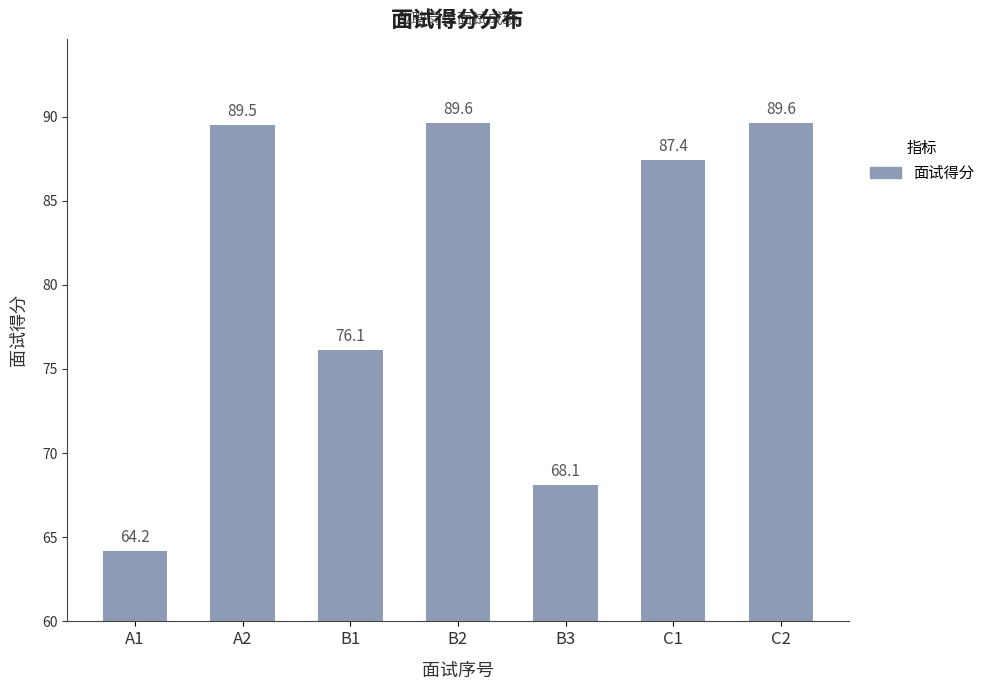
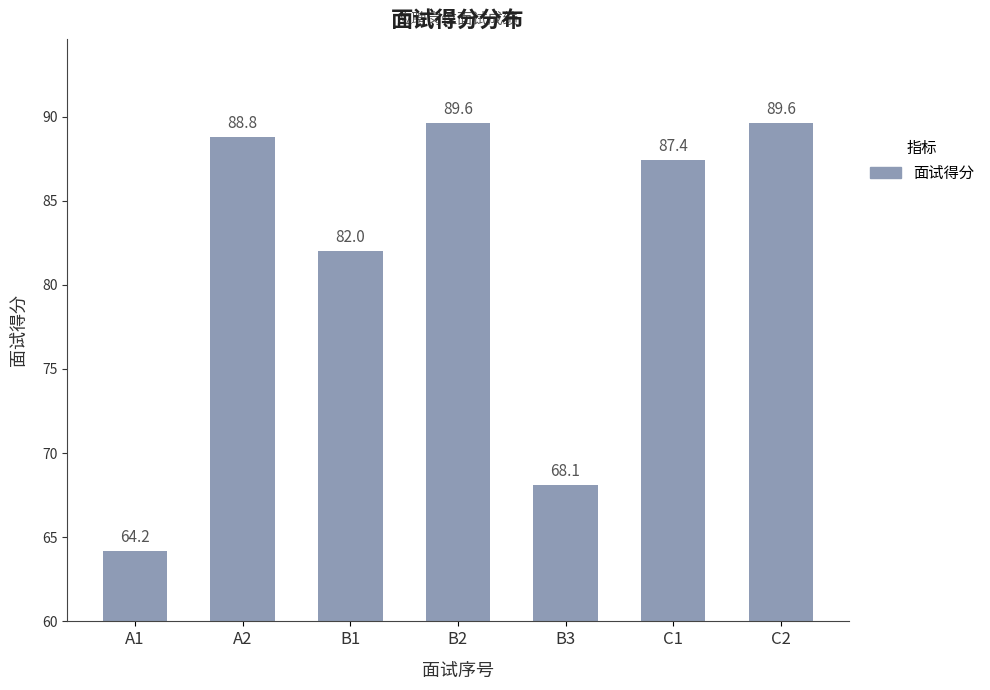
A2: 89.5 -> 88.8
B1: 76.1 -> 82.0
